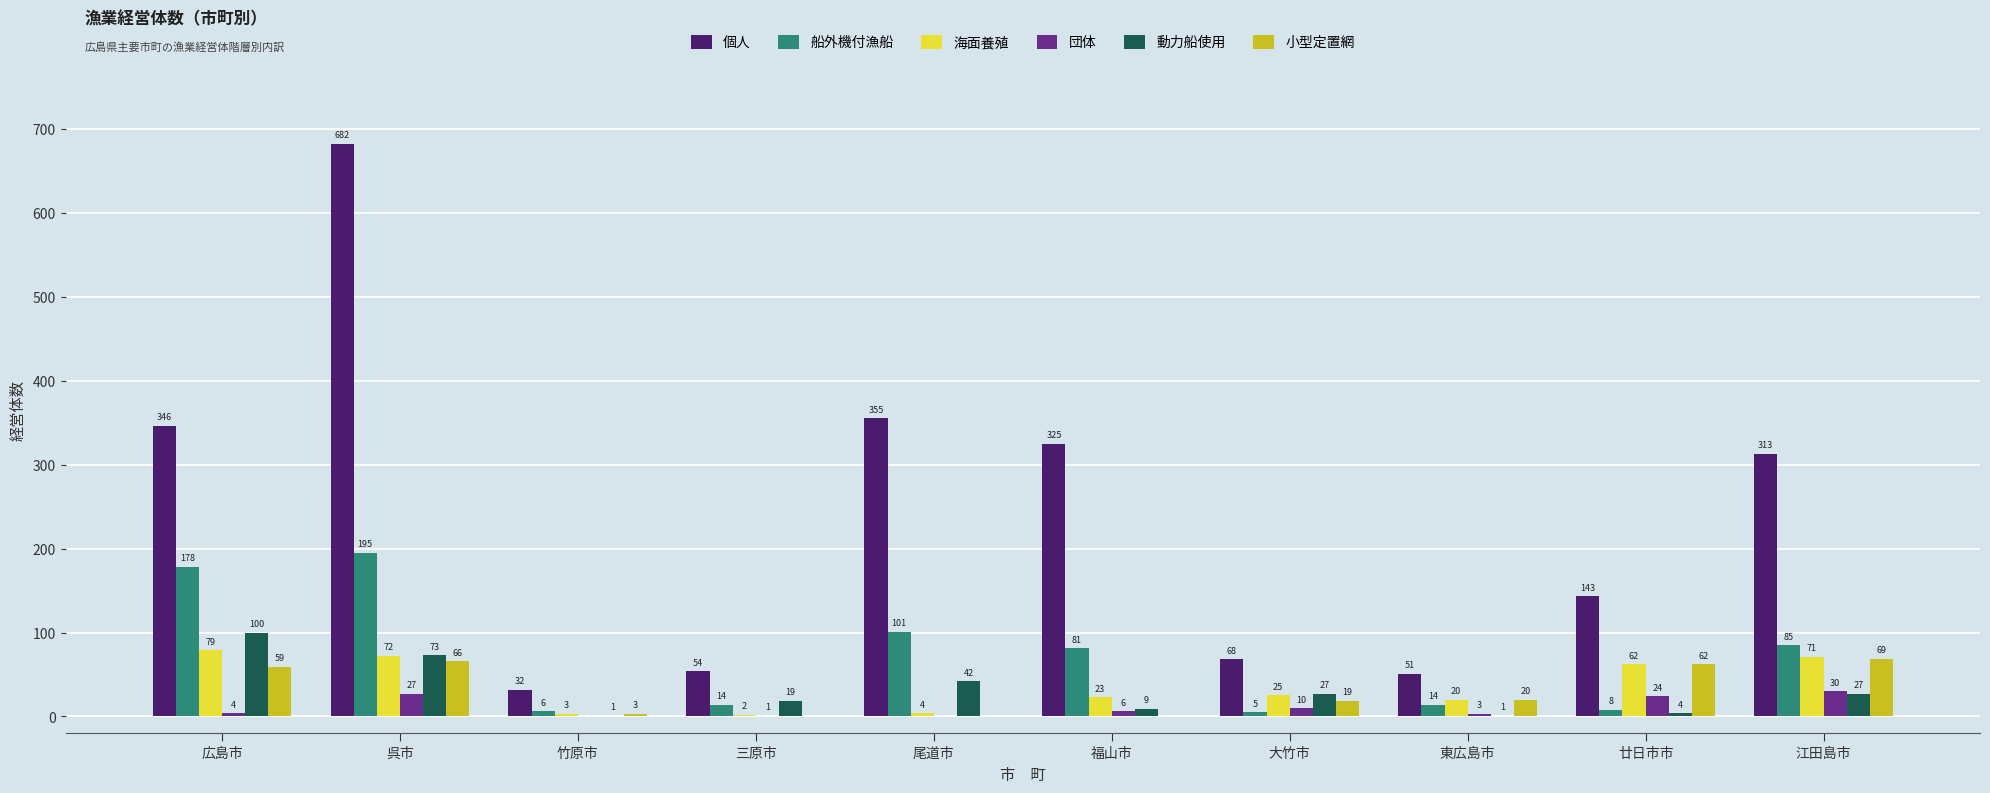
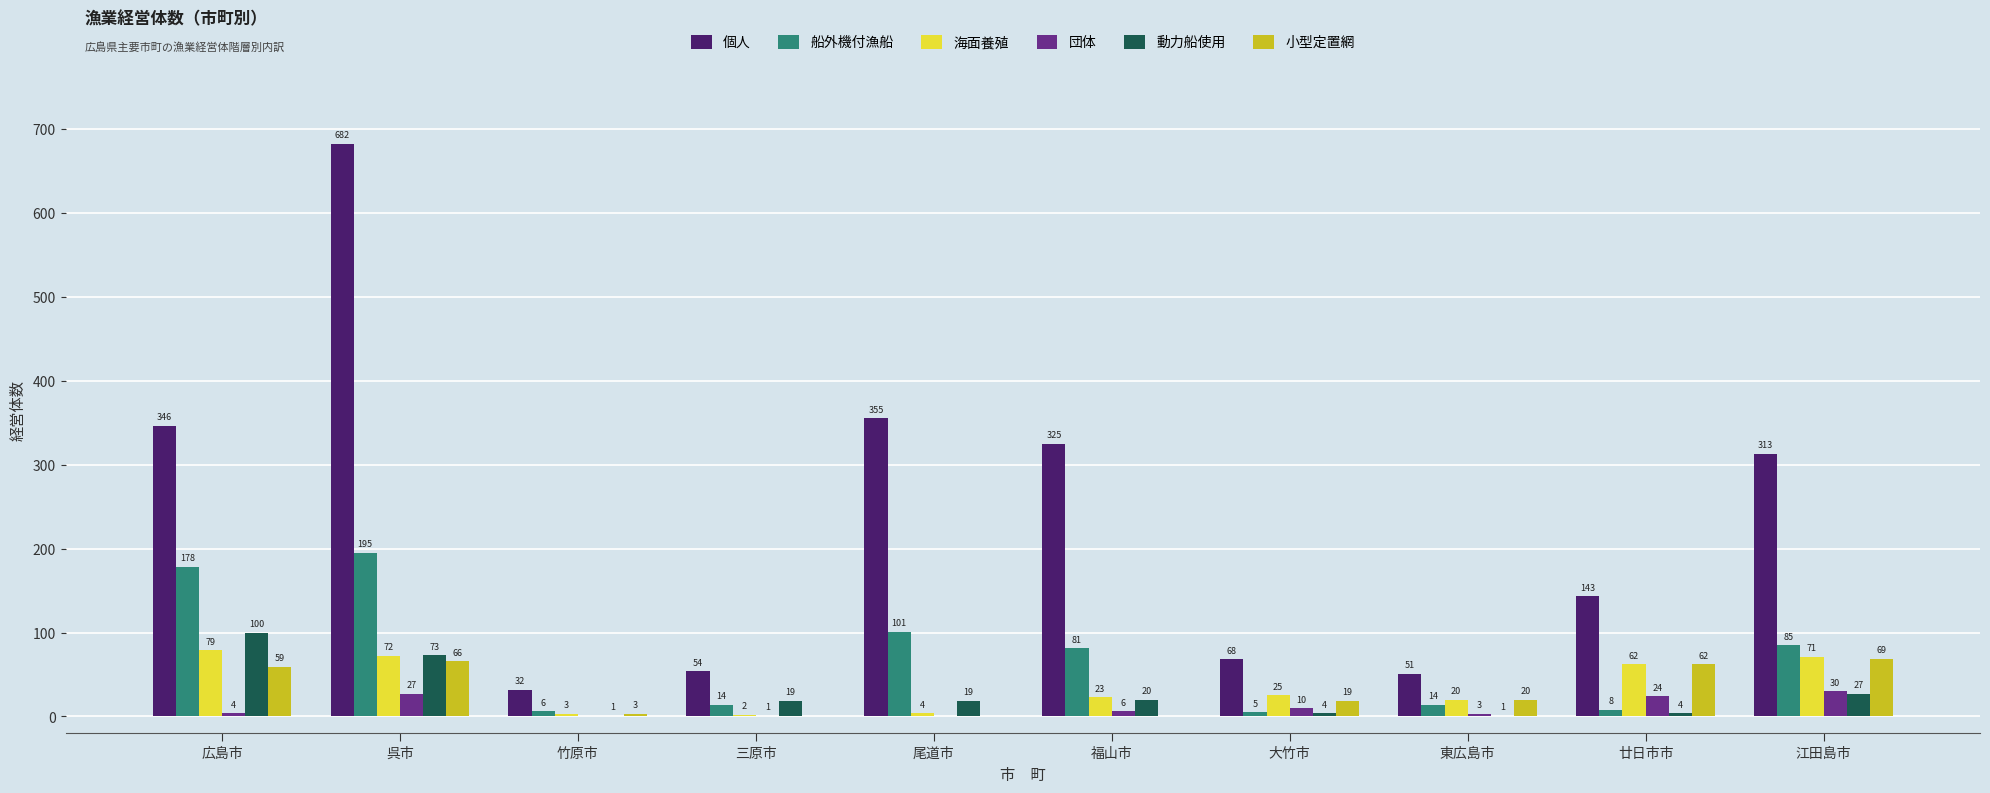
動力船使用, 尾道市: 42 -> 19
動力船使用, 福山市: 9 -> 20
動力船使用, 大竹市: 27 -> 4
